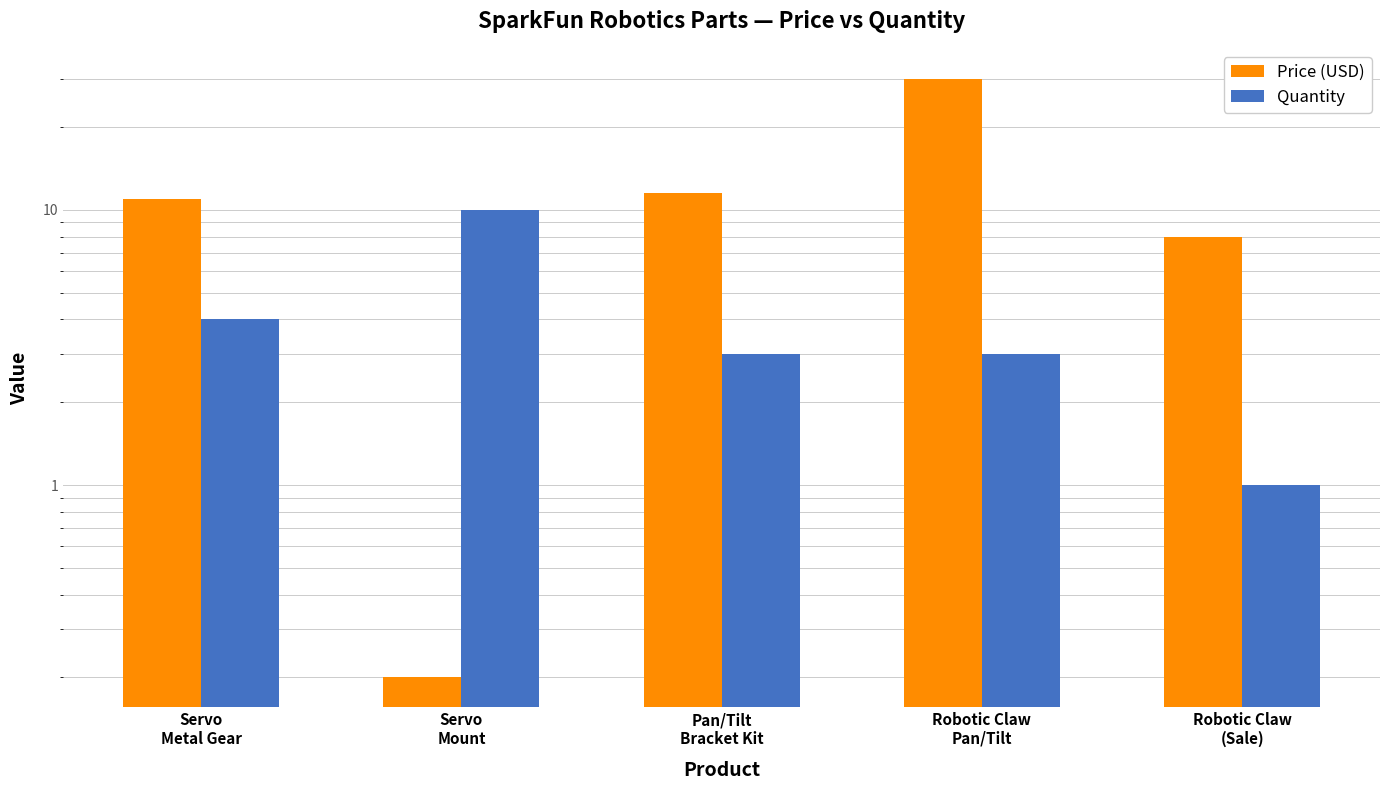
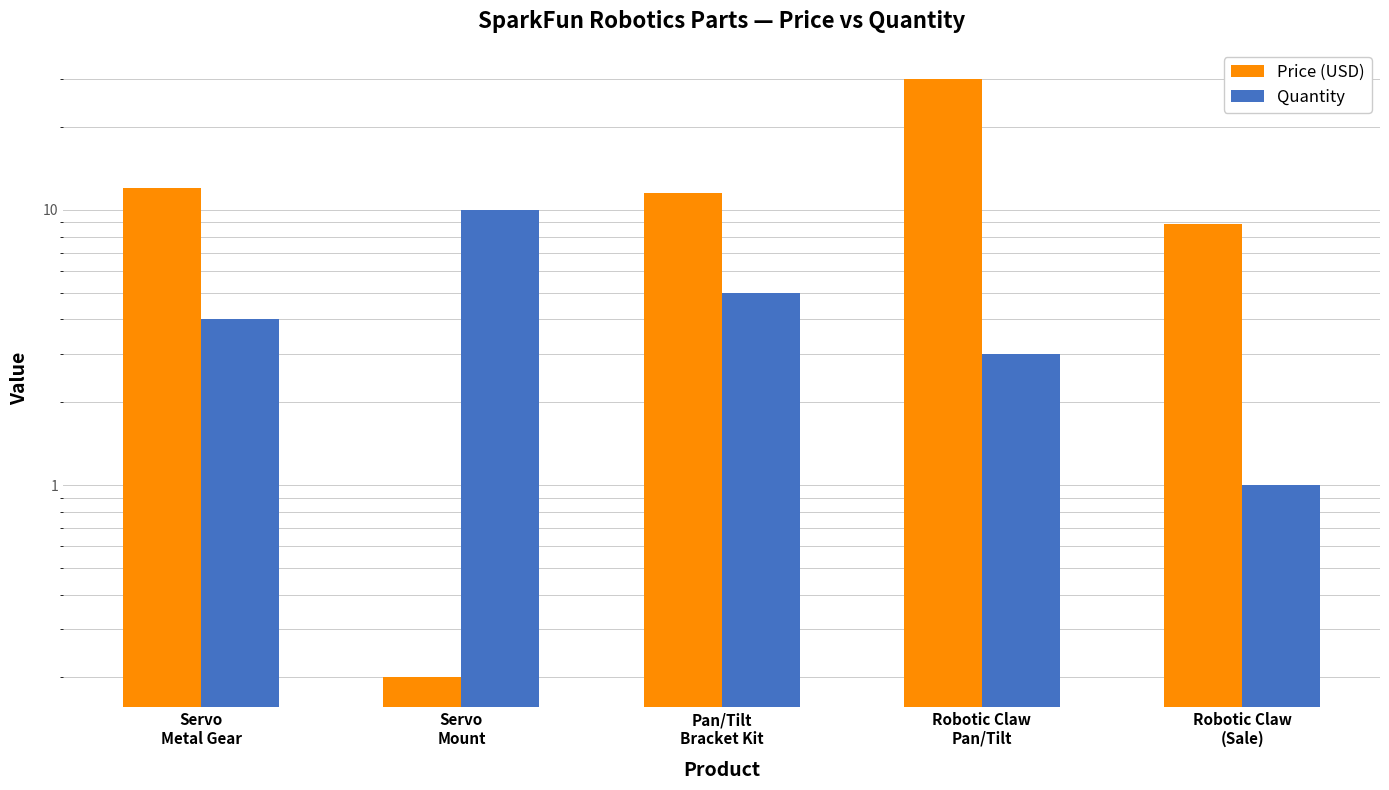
Price (USD), Servo Metal Gear: 11.0 -> 12
Quantity, Pan/Tilt Bracket Kit: 3 -> 5
Price (USD), Robotic Claw (Sale): 8.0 -> 8.9
